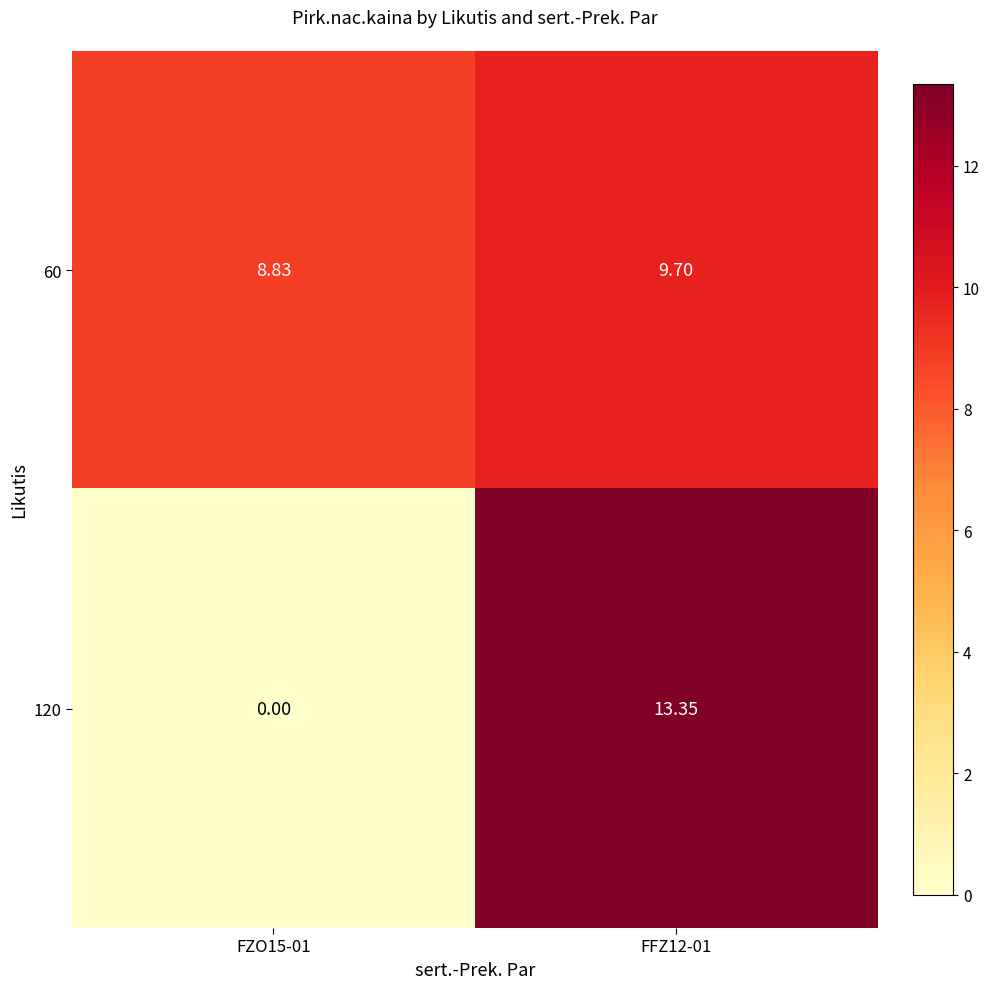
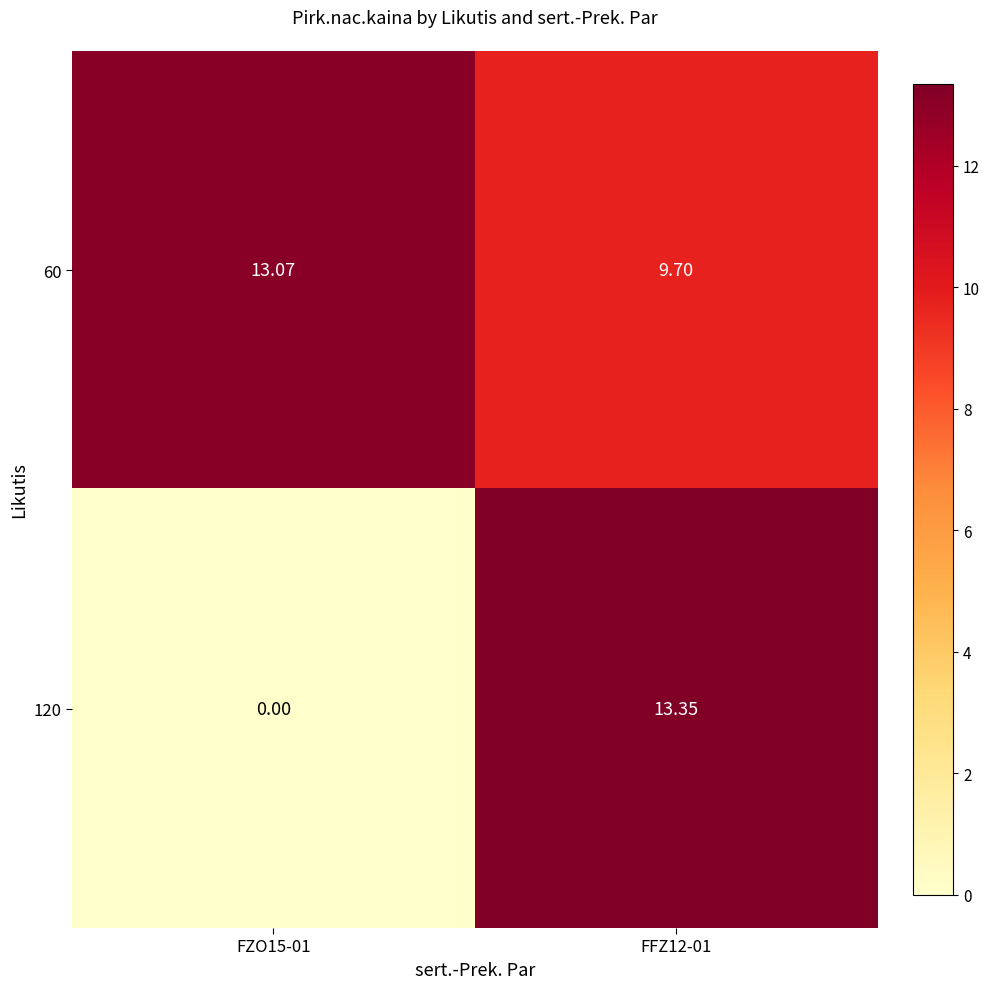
60, FZO15-01: 8.83 -> 13.07
